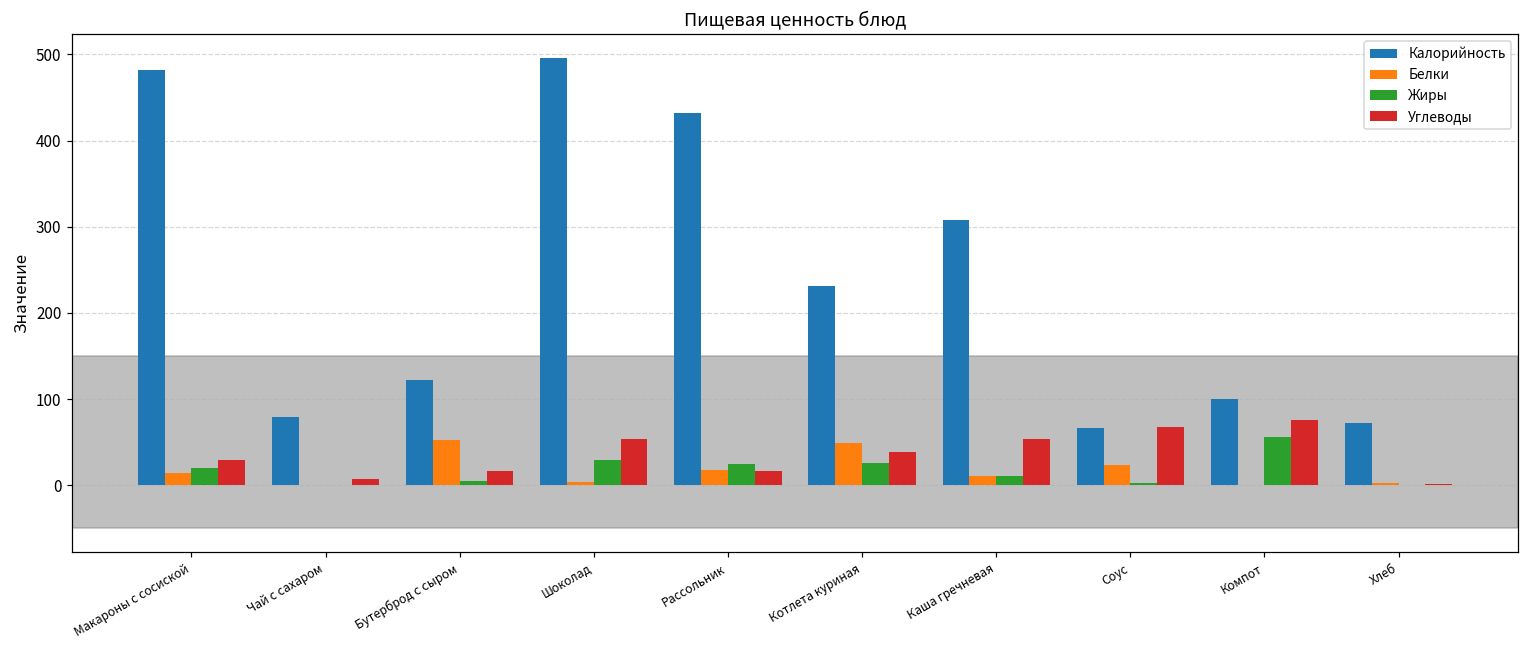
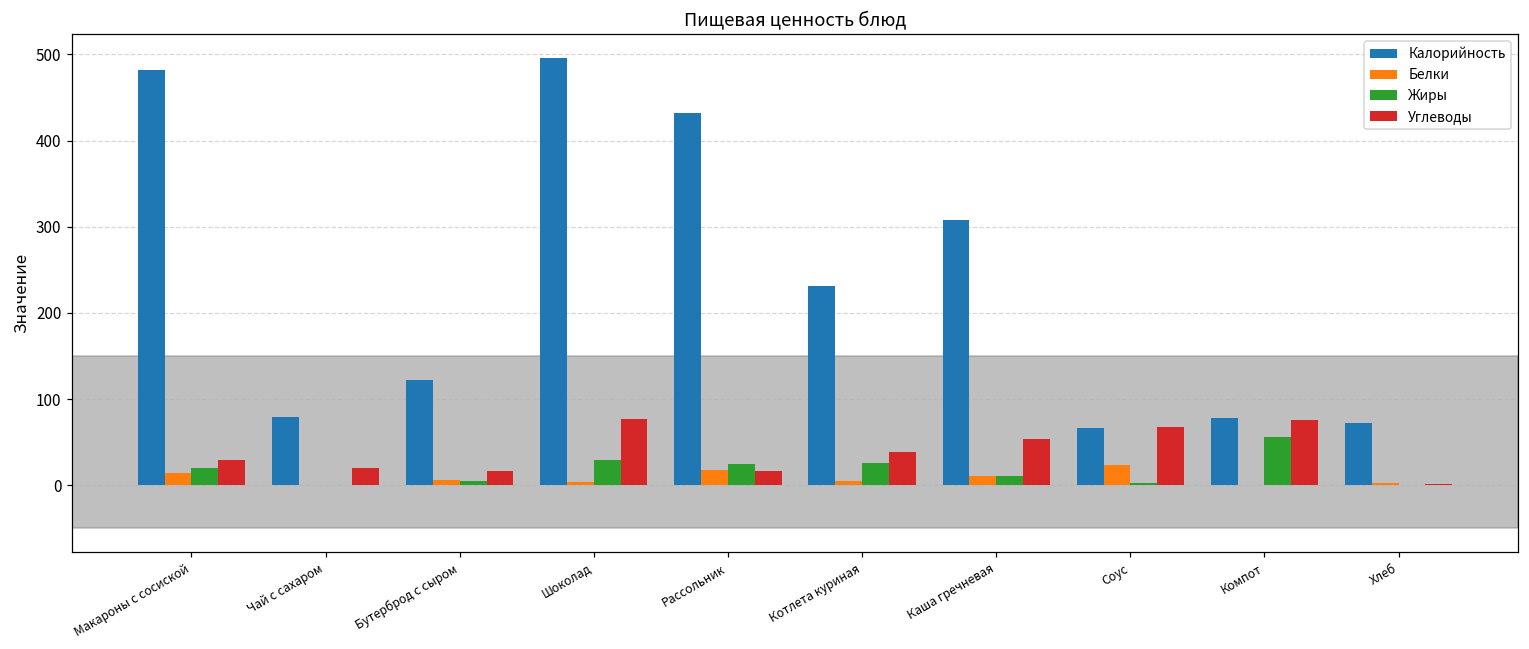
Углеводы, Чай с сахаром: 10 -> 20
Белки, Бутерброд с сыром: 50 -> 10
Углеводы, Шоколад: 50 -> 80
Белки, Котлета куриная: 50 -> 10
Калорийность, Компот: 100 -> 80
